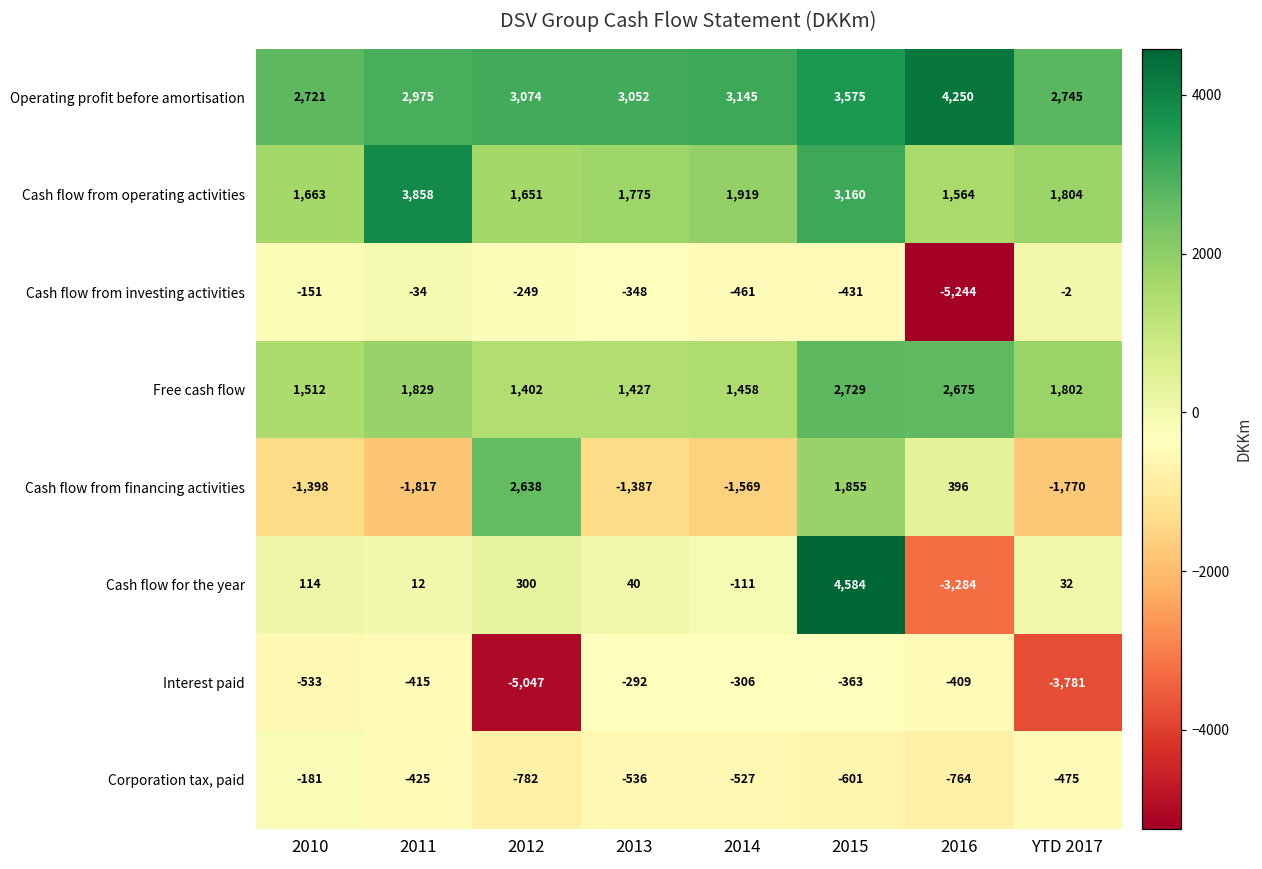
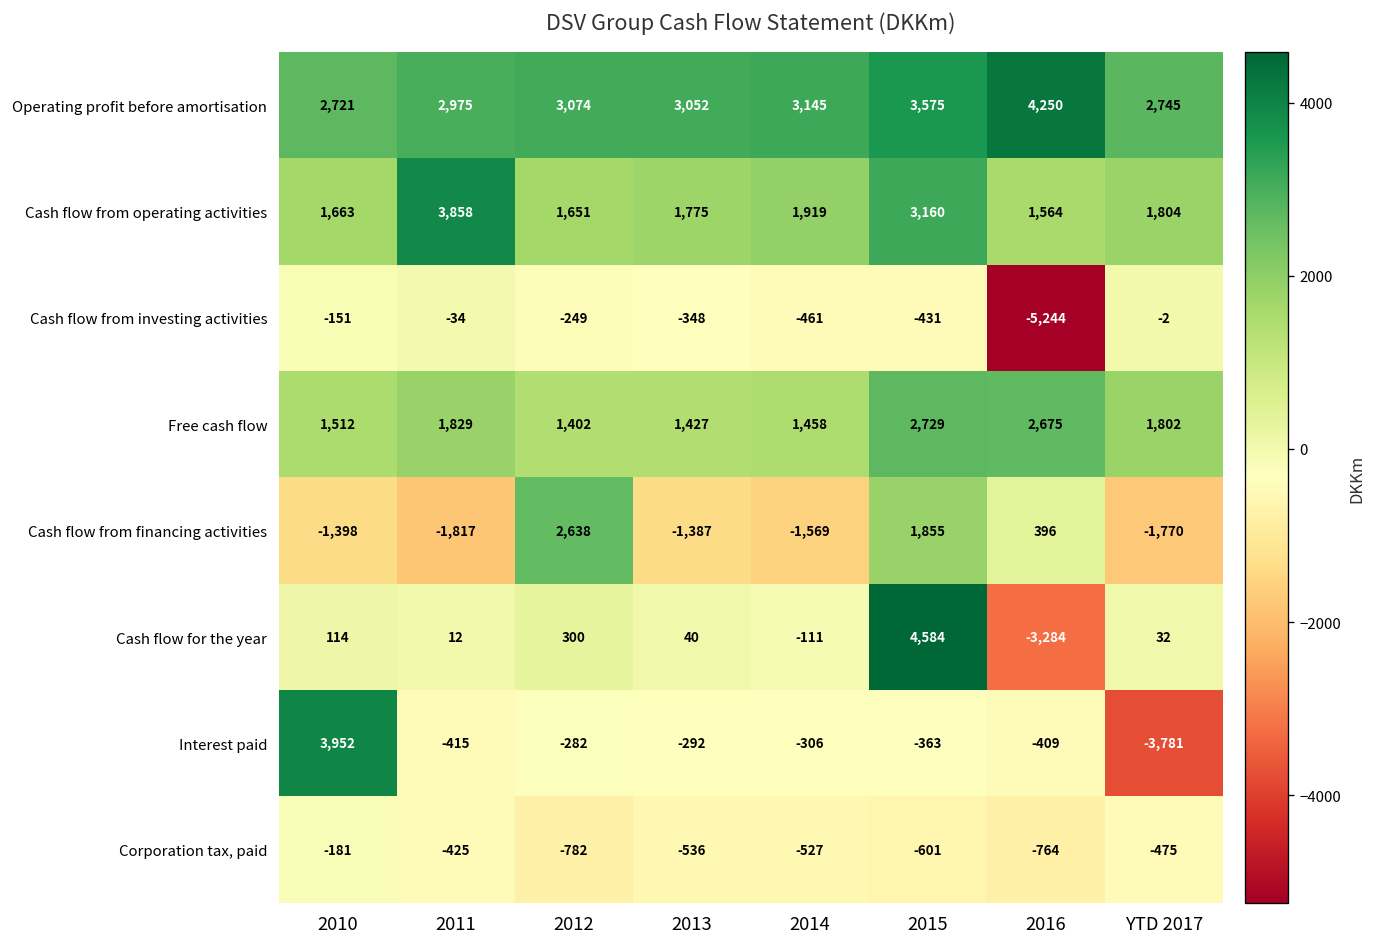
Interest paid, 2010: -533 -> 3,952
Interest paid, 2012: -5,047 -> -282
